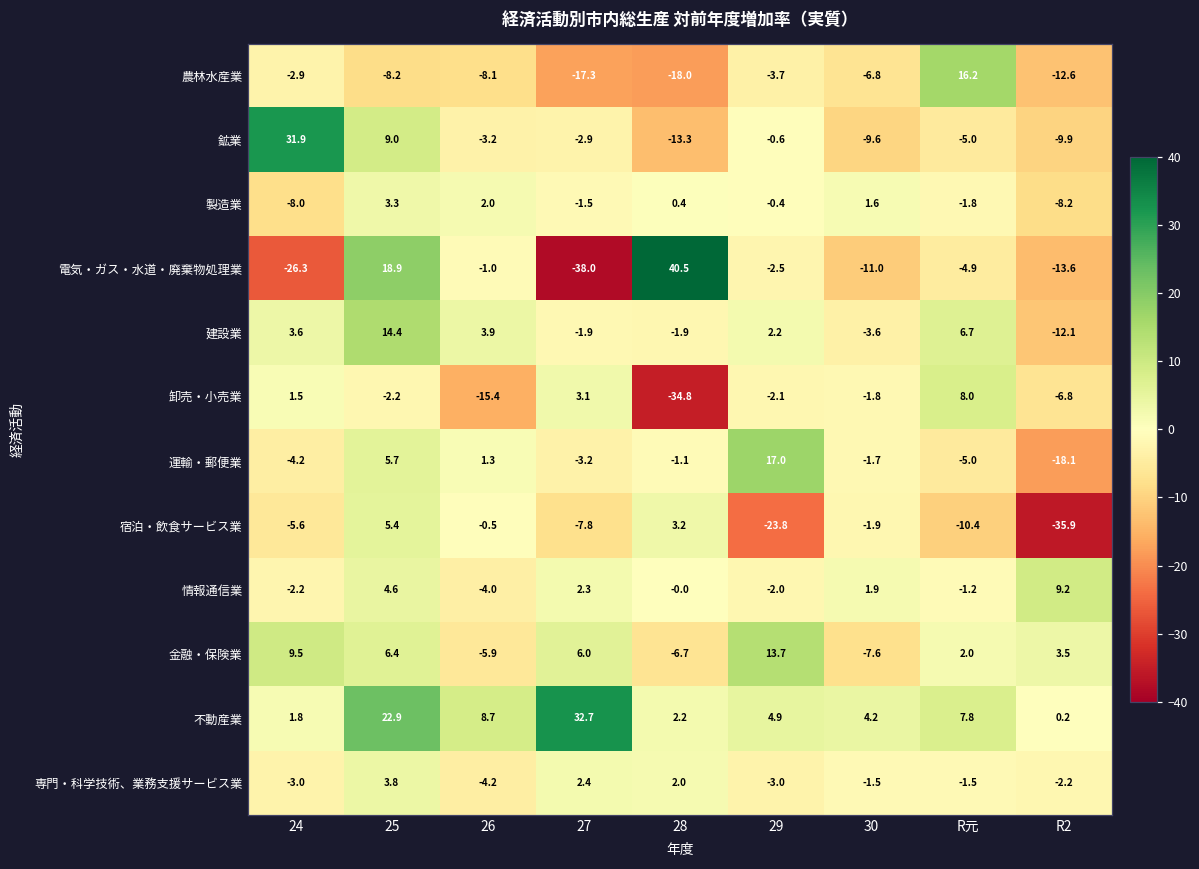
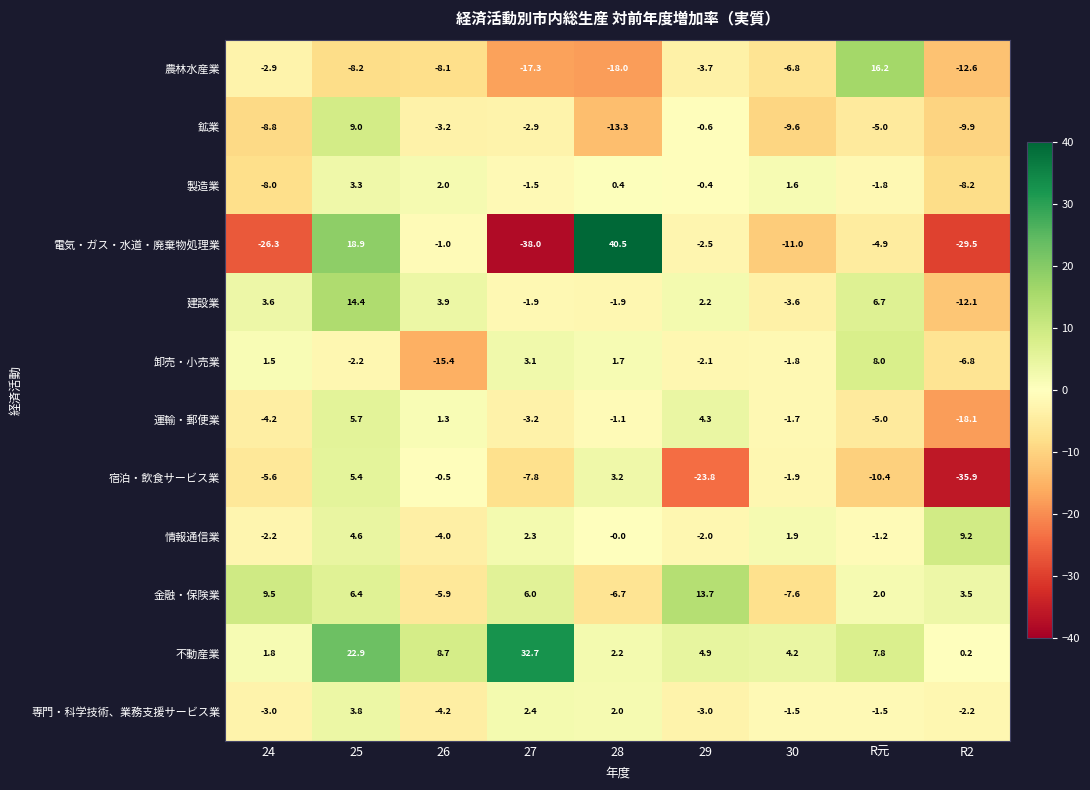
鉱業, 24: 31.9 -> -8.8
電気・ガス・水道・廃棄物処理業, R2: -13.6 -> -29.5
卸売・小売業, 28: -34.8 -> 1.7
運輸・郵便業, 29: 17.0 -> 4.3
